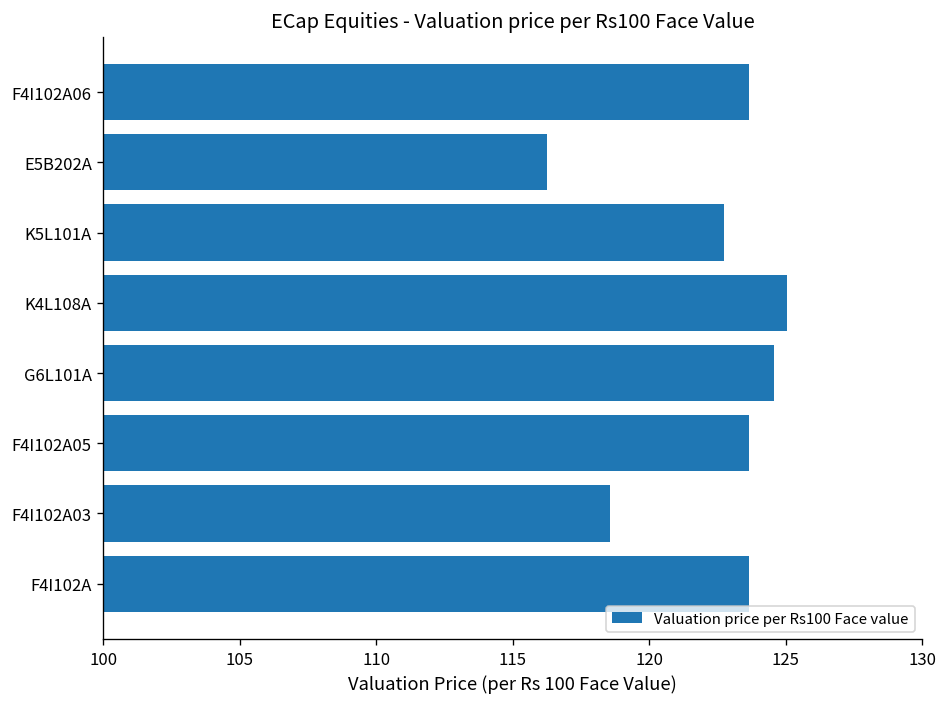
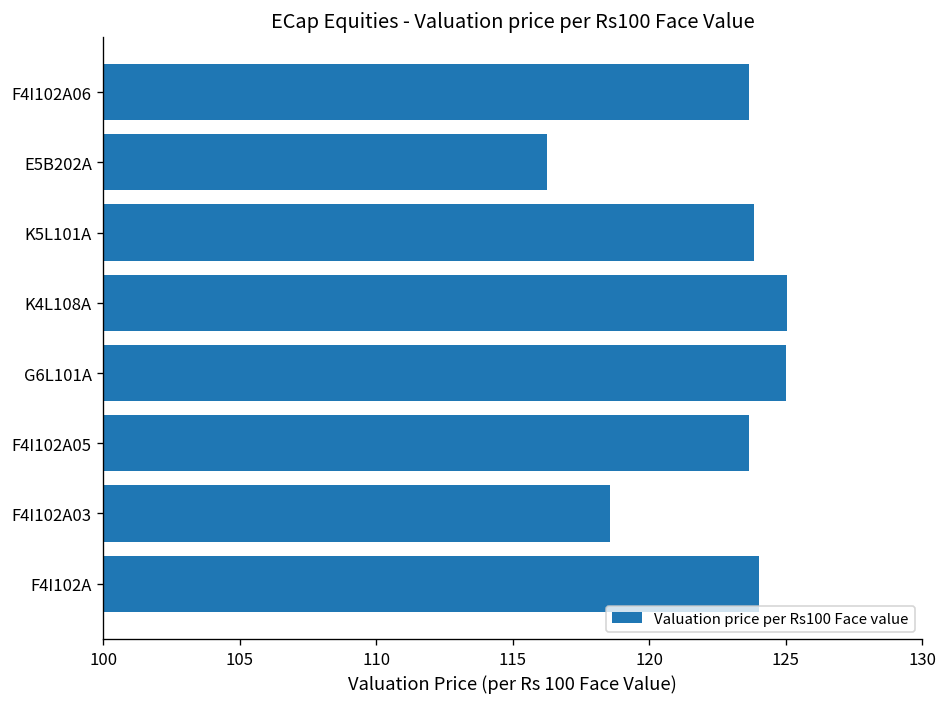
K5L101A: 122.8 -> 123.9
G6L101A: 124.6 -> 125.0
F4I102A: 123.6 -> 124.0
